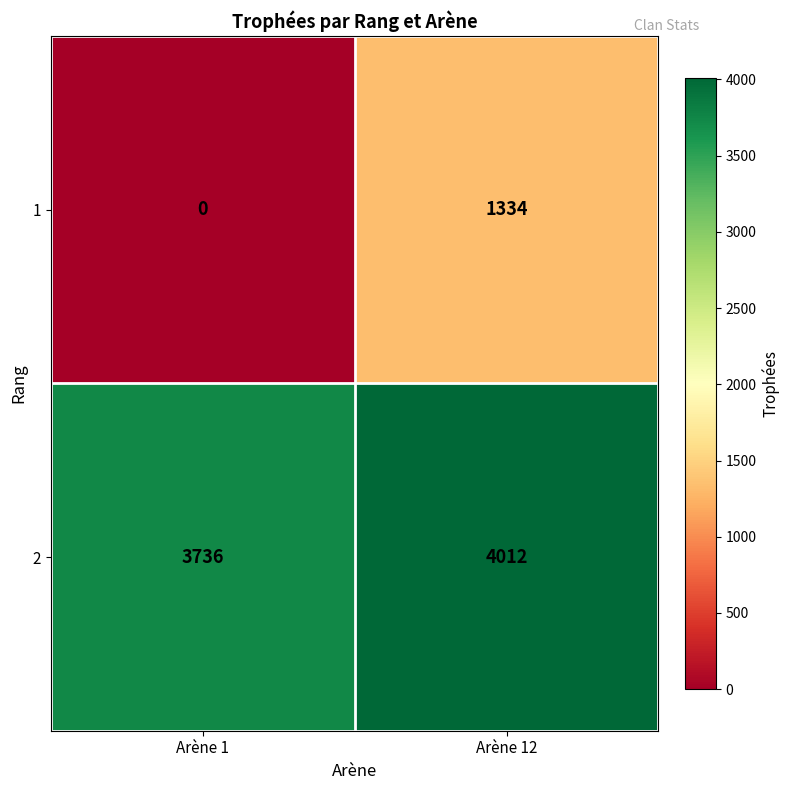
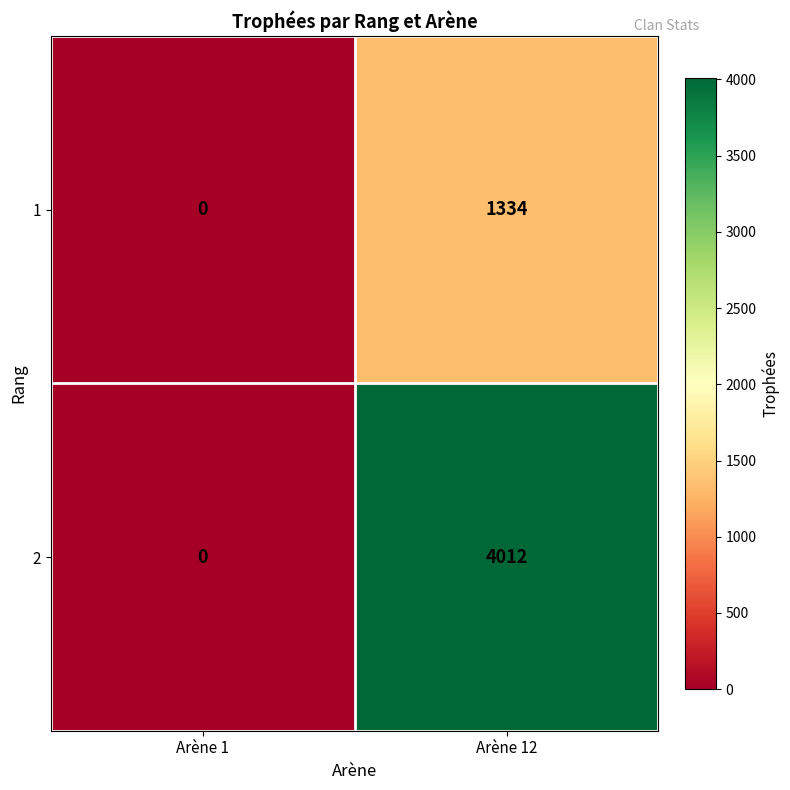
2, Arène 1: 3736 -> 0
